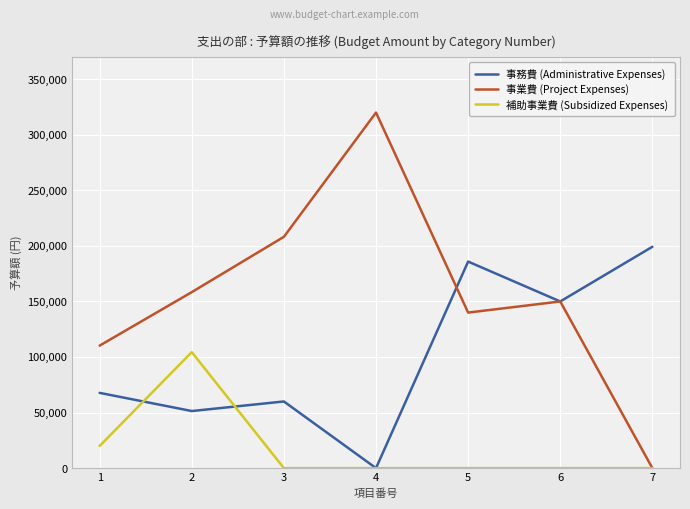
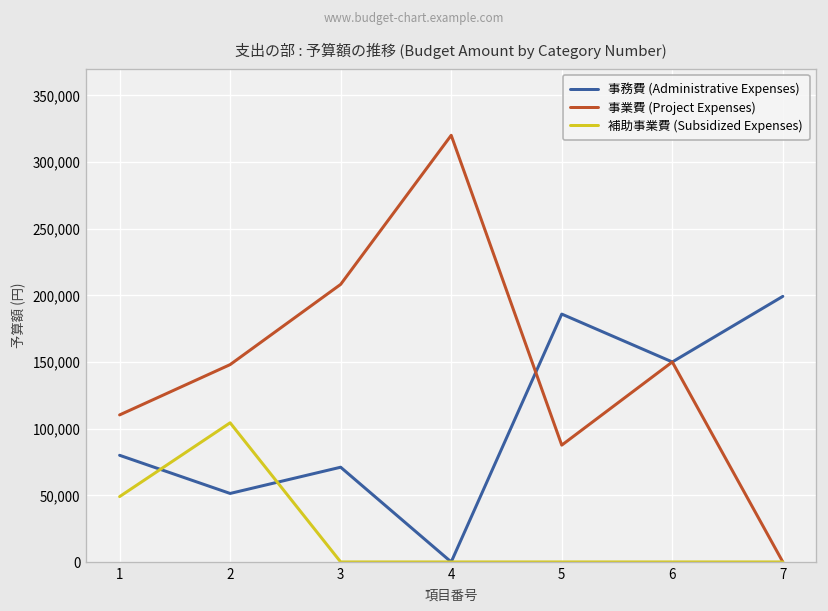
事務費 (Administrative Expenses), 1: 68,000 -> 80,000
補助事業費 (Subsidized Expenses), 1: 20,000 -> 49,000
事業費 (Project Expenses), 2: 158,000 -> 148,000
事務費 (Administrative Expenses), 3: 60,000 -> 71,000
事業費 (Project Expenses), 5: 140,000 -> 88,000
